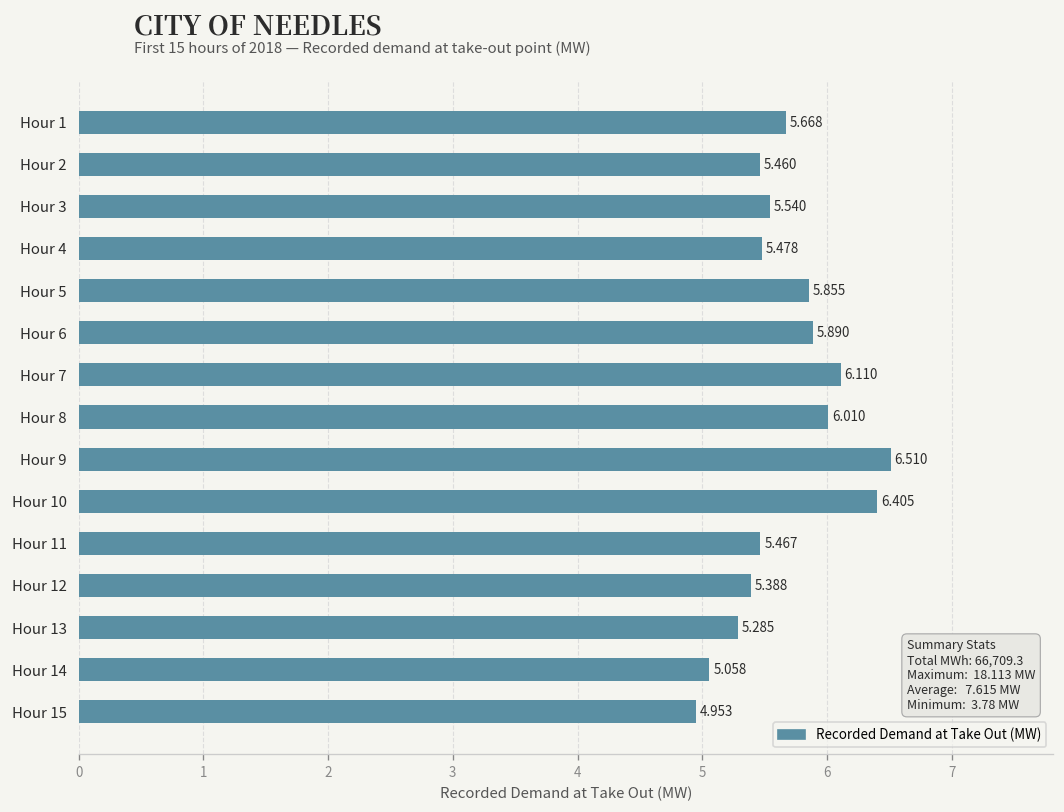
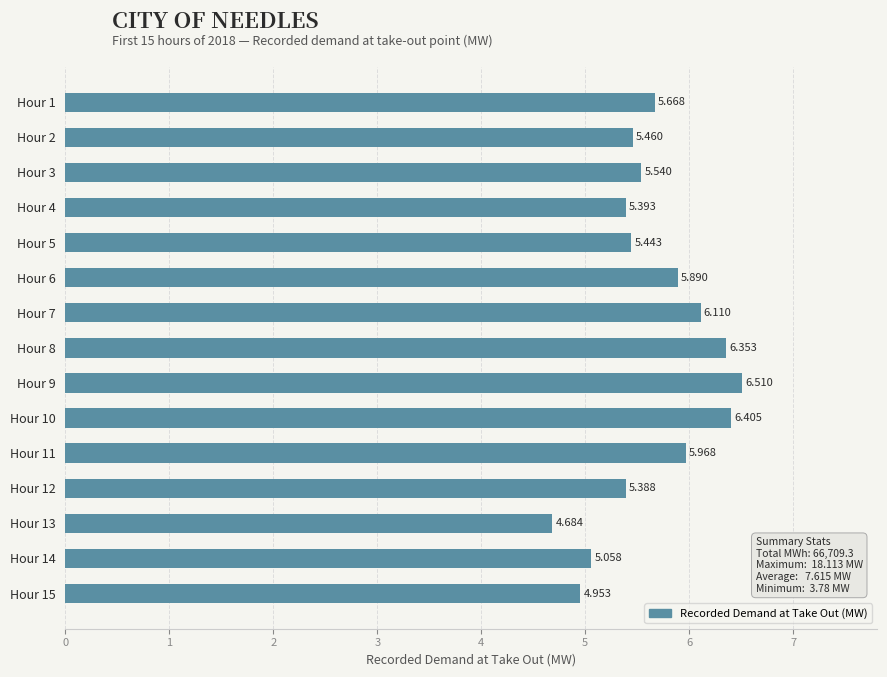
Hour 4: 5.478 -> 5.393
Hour 5: 5.855 -> 5.443
Hour 8: 6.010 -> 6.353
Hour 11: 5.467 -> 5.968
Hour 13: 5.285 -> 4.684
